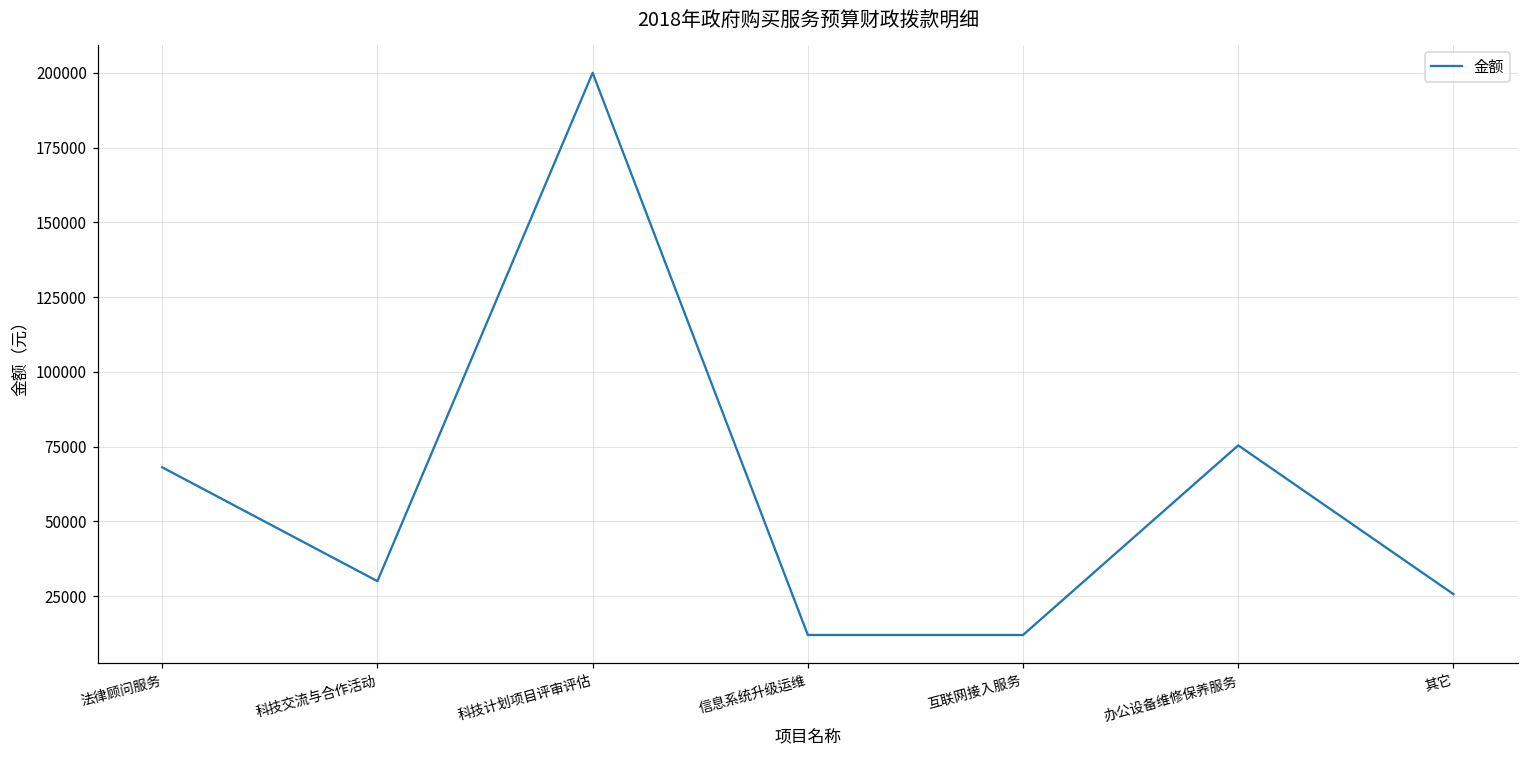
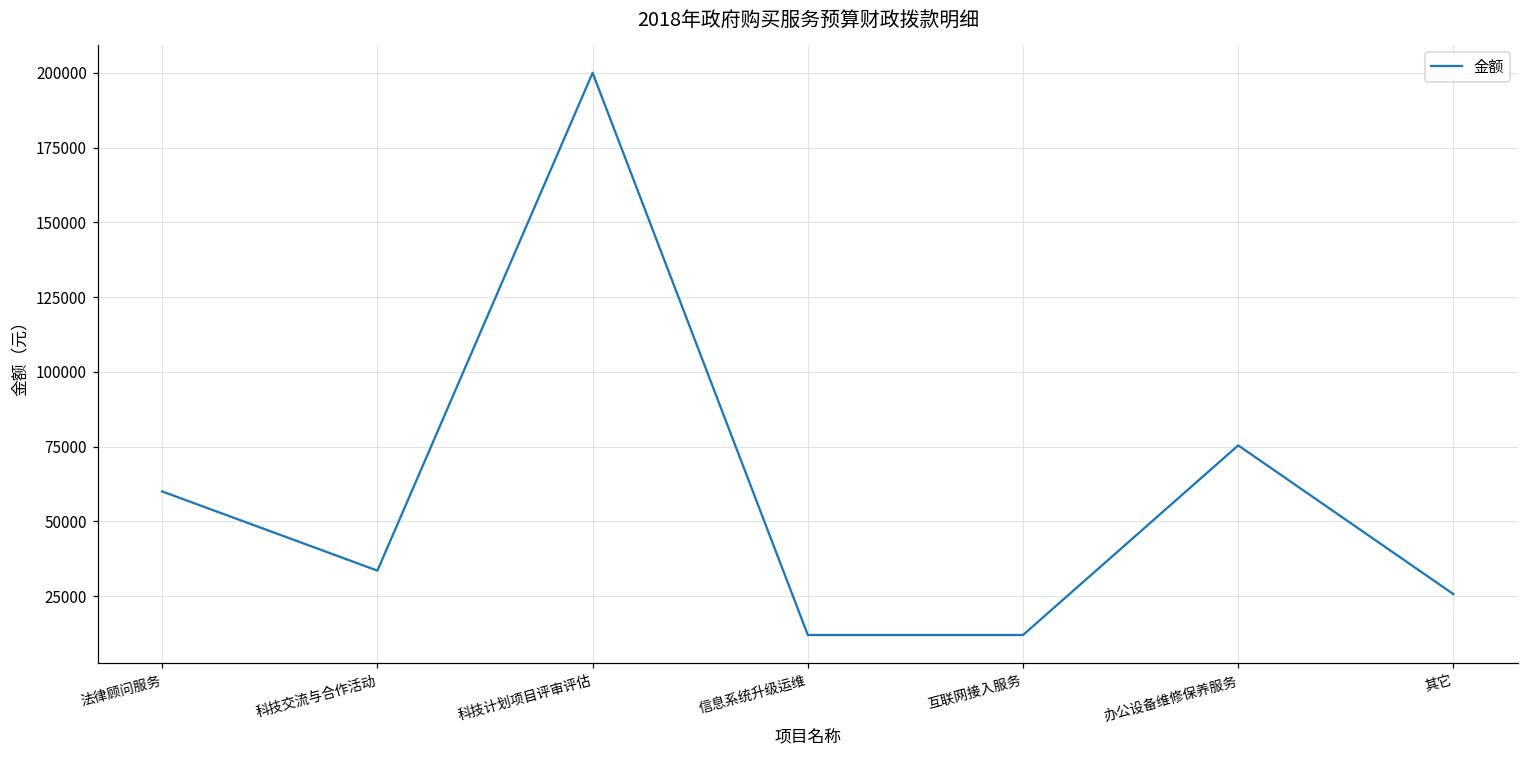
法律顾问服务: 68000 -> 60000
科技交流与合作活动: 30000 -> 34000
